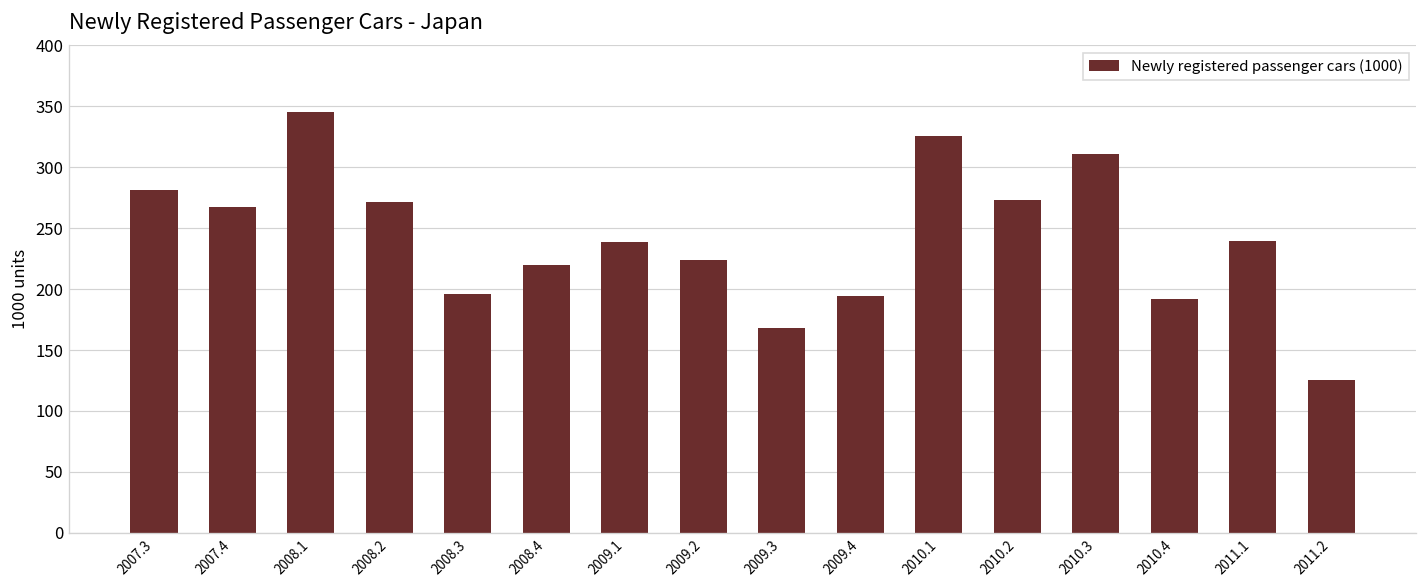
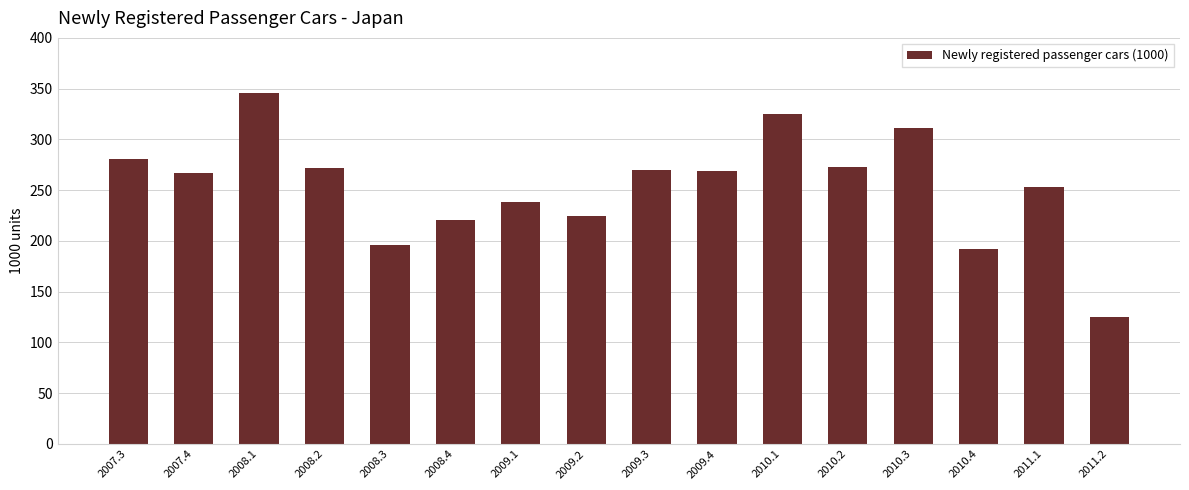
2009.3: 168 -> 270
2009.4: 194 -> 269
2011.1: 240 -> 253
